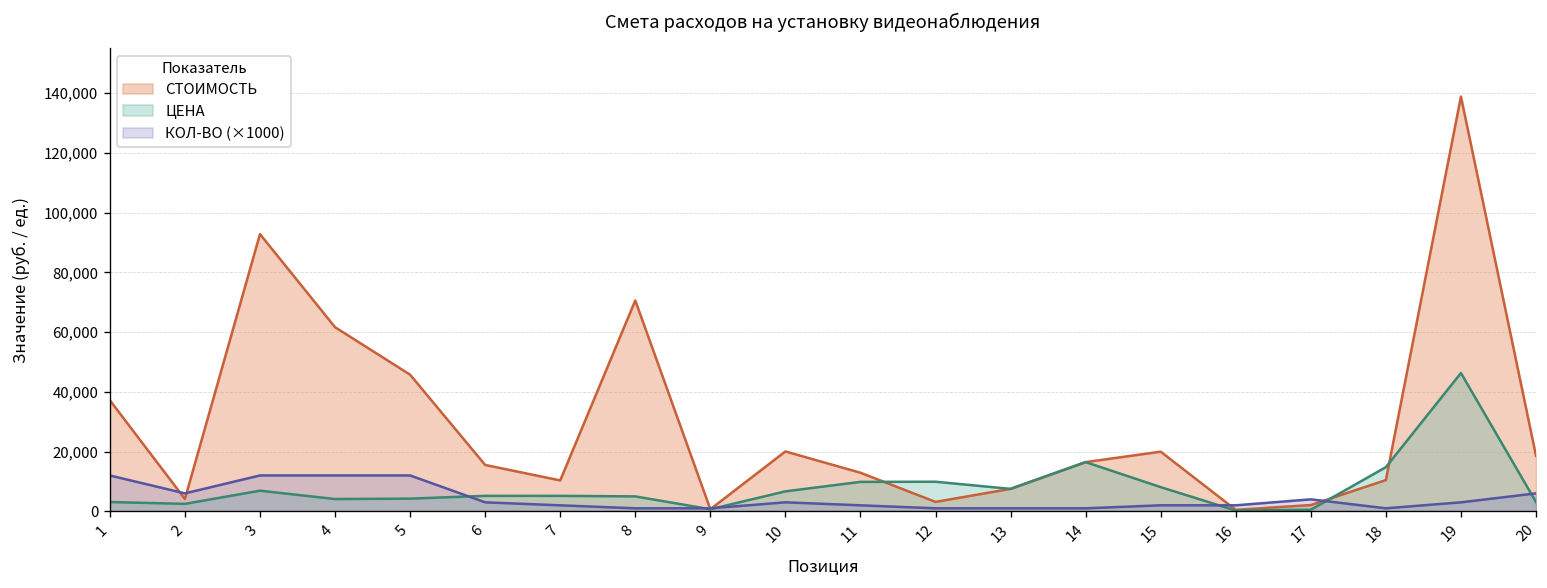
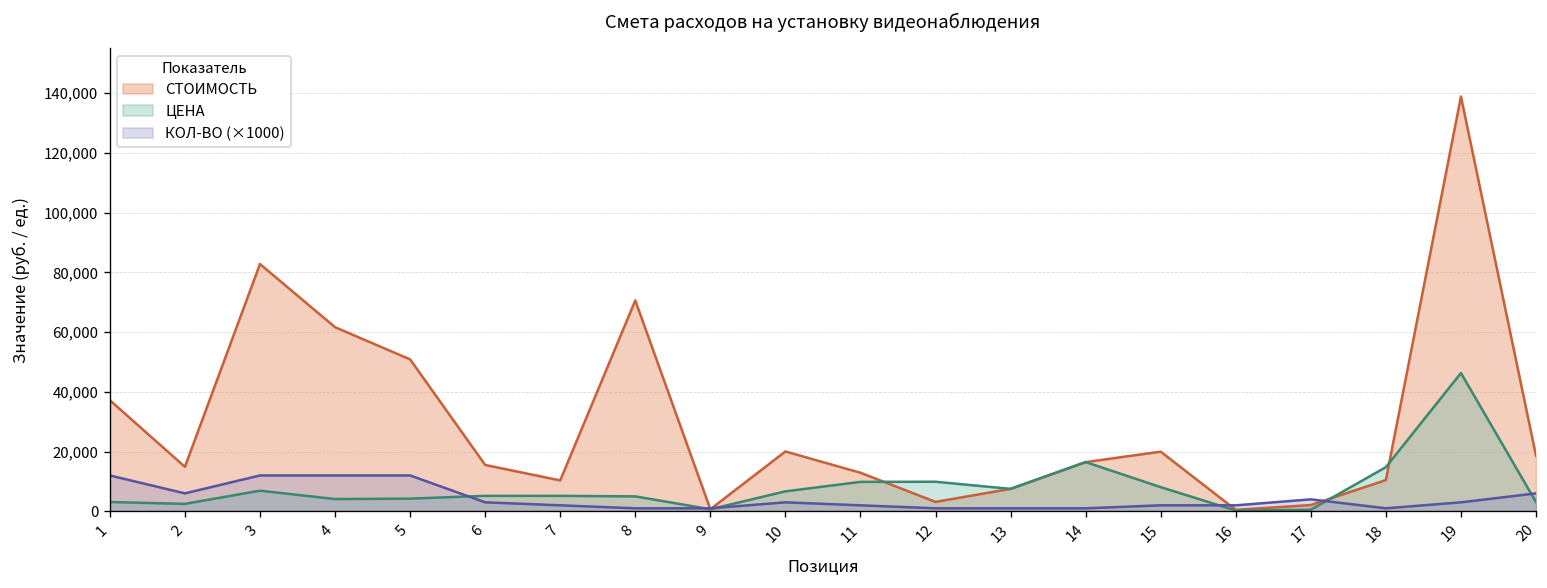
СТОИМОСТЬ, 2: 4,000 -> 15,000
СТОИМОСТЬ, 3: 93,000 -> 83,000
СТОИМОСТЬ, 5: 46,000 -> 51,000
